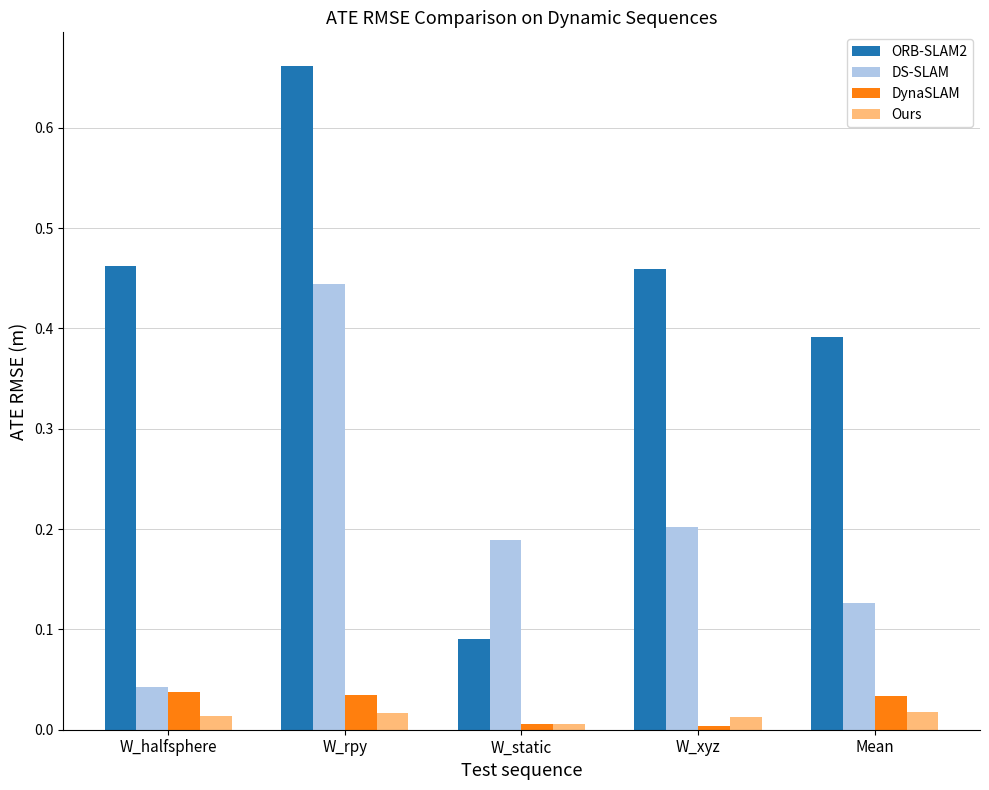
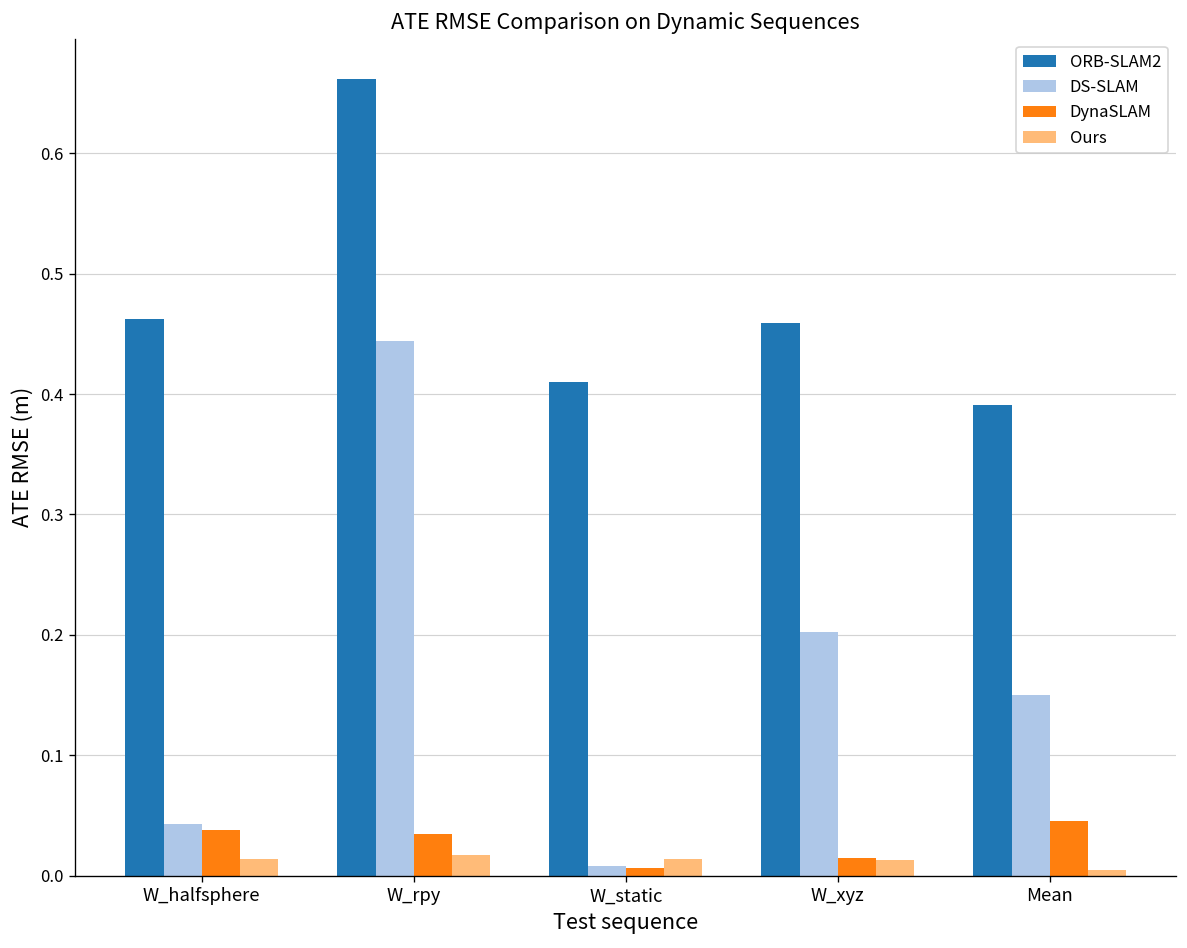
ORB-SLAM2, W_static: 0.09 -> 0.41
DS-SLAM, W_static: 0.189 -> 0.008
Ours, W_static: 0.006 -> 0.014
DynaSLAM, W_xyz: 0.004 -> 0.015
DS-SLAM, Mean: 0.126 -> 0.150
DynaSLAM, Mean: 0.034 -> 0.045
Ours, Mean: 0.018 -> 0.005
